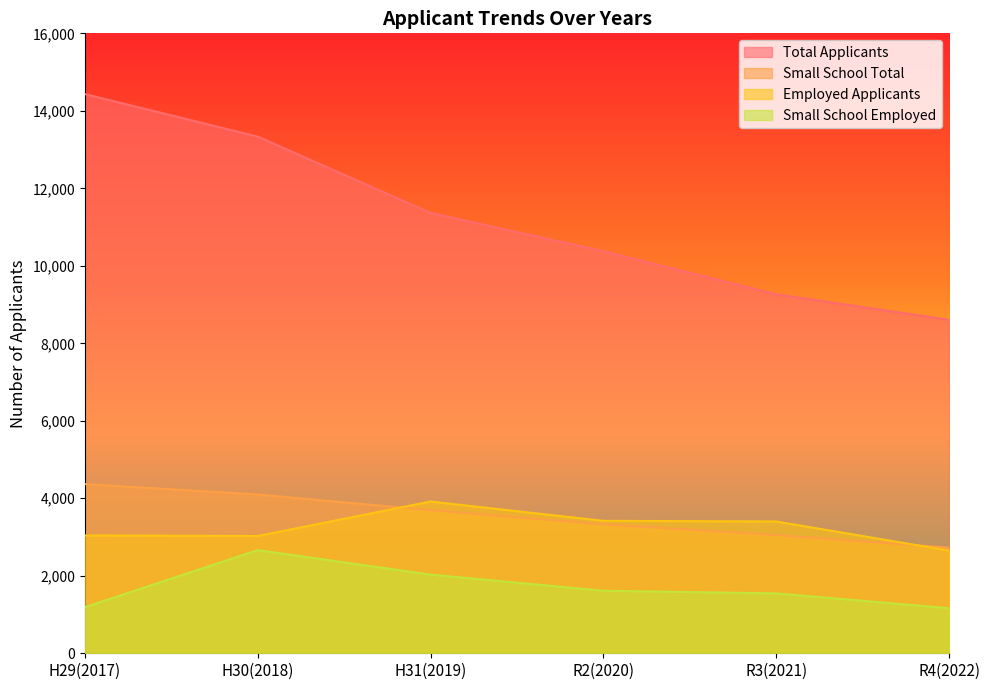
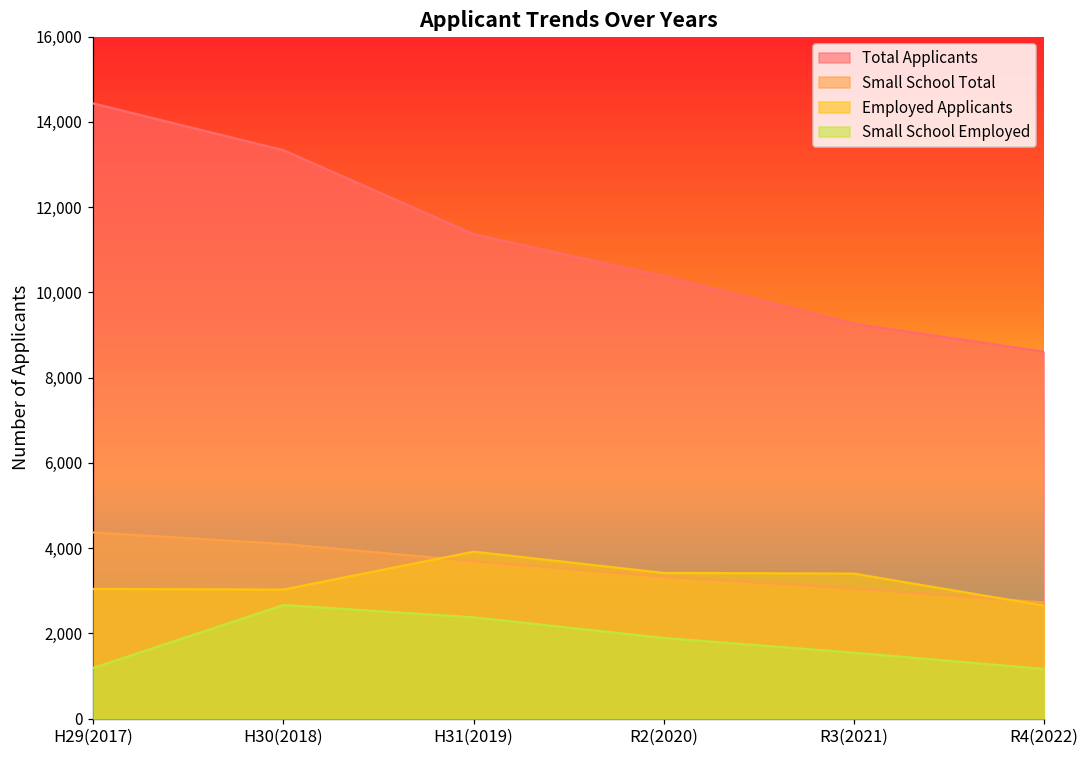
Small School Employed, H31(2019): 2,000 -> 2,400
Small School Employed, R2(2020): 1,600 -> 1,900
